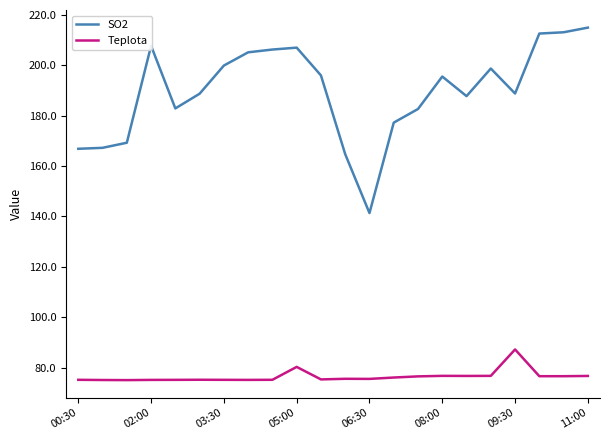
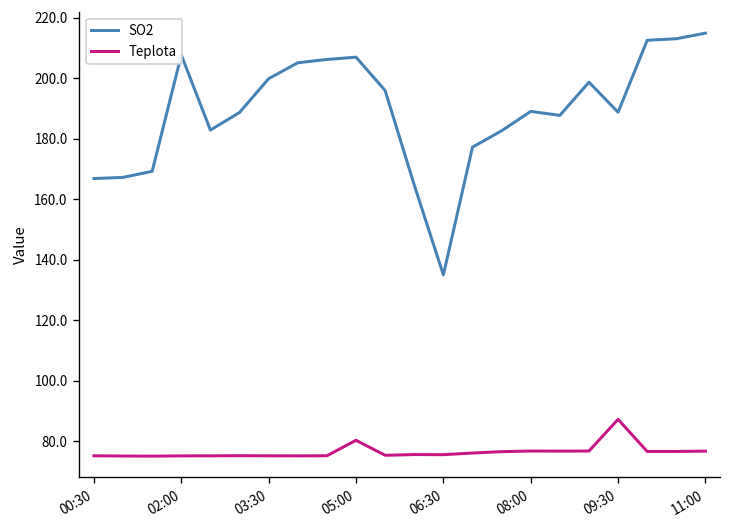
SO2, 06:30: 141 -> 135
SO2, 08:00: 196 -> 189
